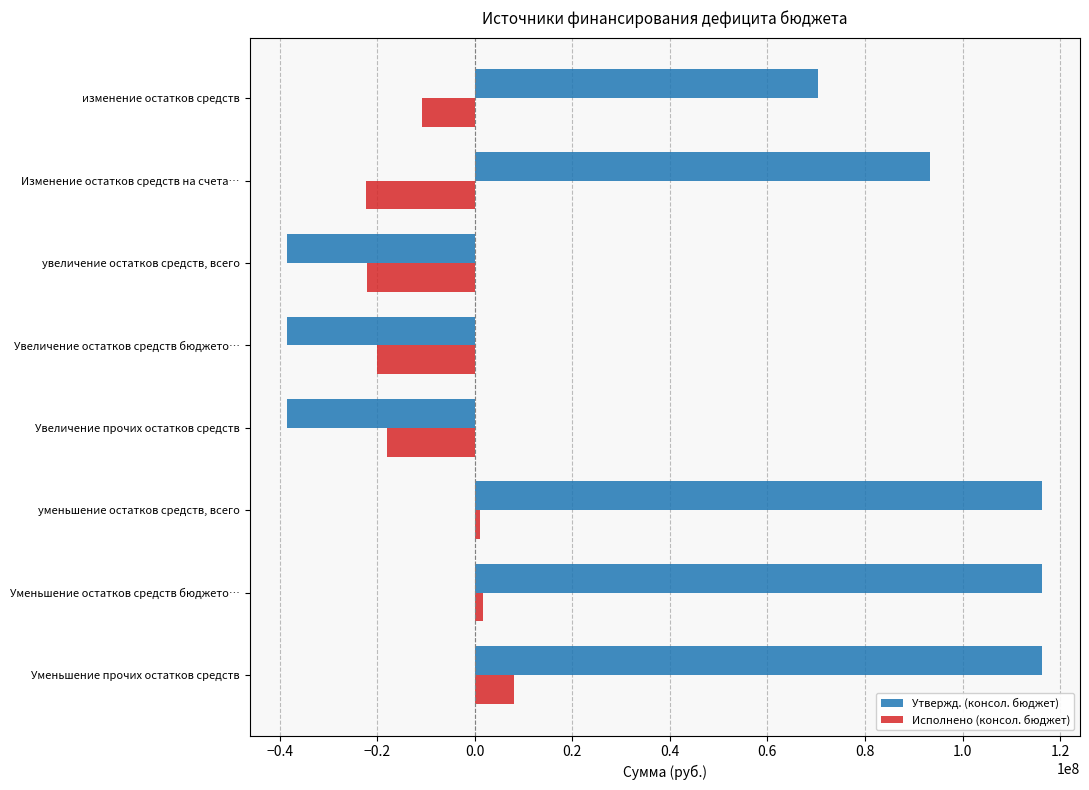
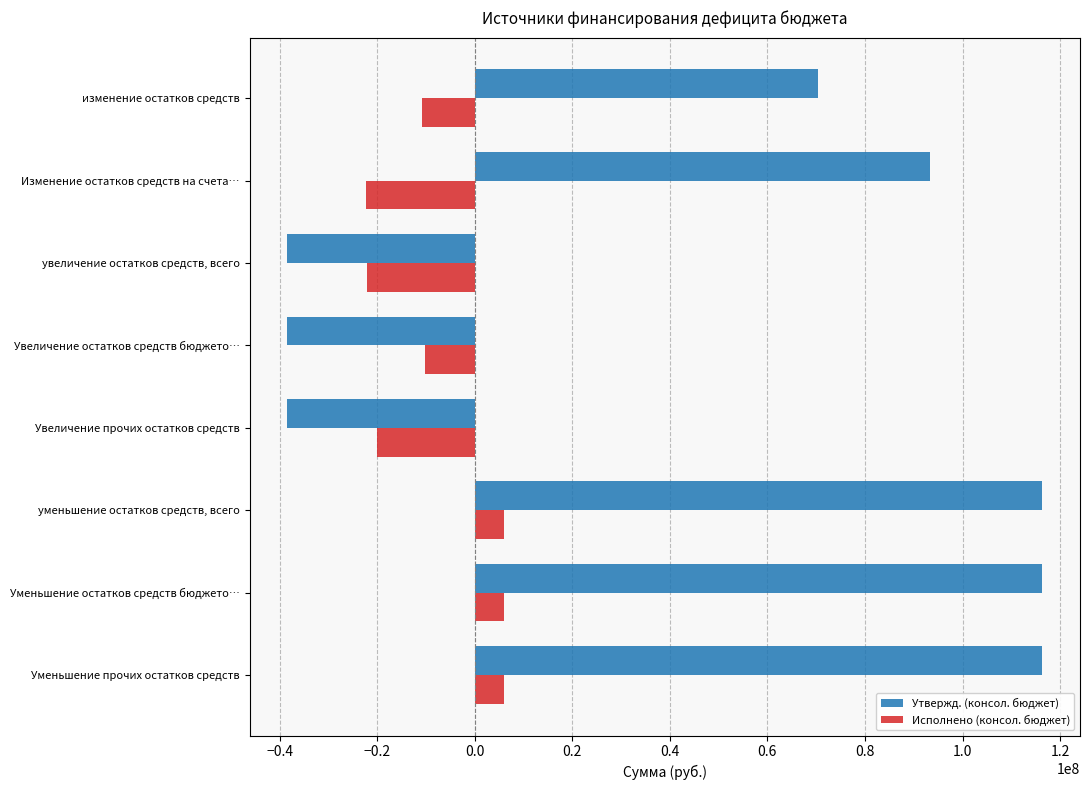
Исполнено (консол. бюджет), Увеличение остатков средств бюджето…: -20000000 -> -10000000
Исполнено (консол. бюджет), Увеличение прочих остатков средств: -18000000 -> -20000000
Исполнено (консол. бюджет), уменьшение остатков средств, всего: 1000000 -> 6000000
Исполнено (консол. бюджет), Уменьшение остатков средств бюджето…: 2000000 -> 6000000
Исполнено (консол. бюджет), Уменьшение прочих остатков средств: 8000000 -> 6000000
